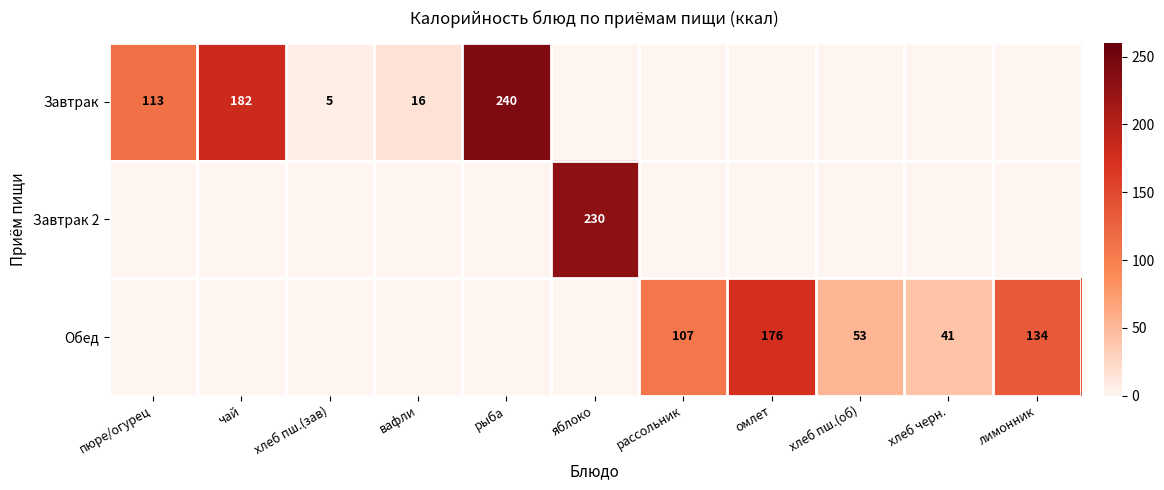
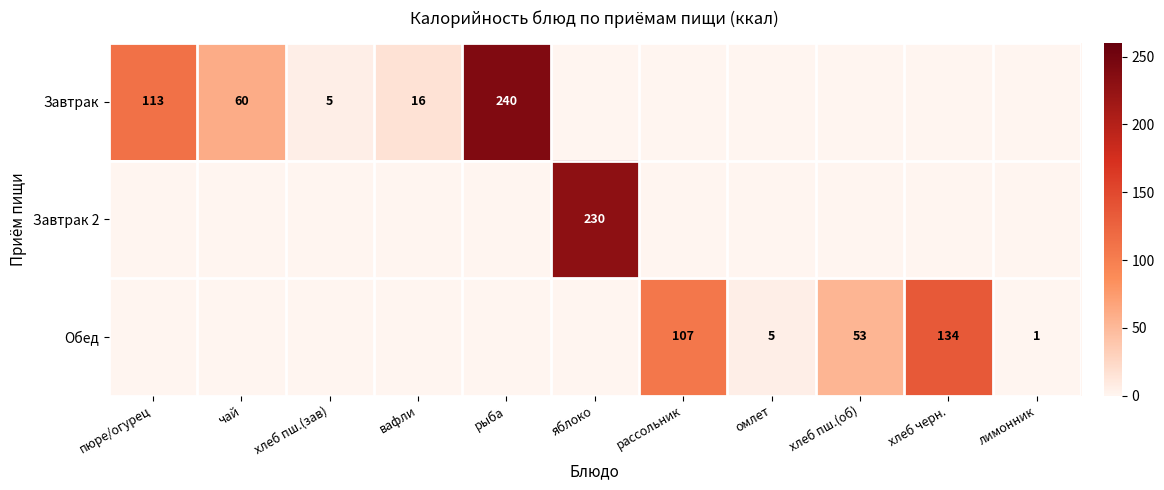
Завтрак, чай: 182 -> 60
Обед, омлет: 176 -> 5
Обед, хлеб черн.: 41 -> 134
Обед, лимонник: 134 -> 1
